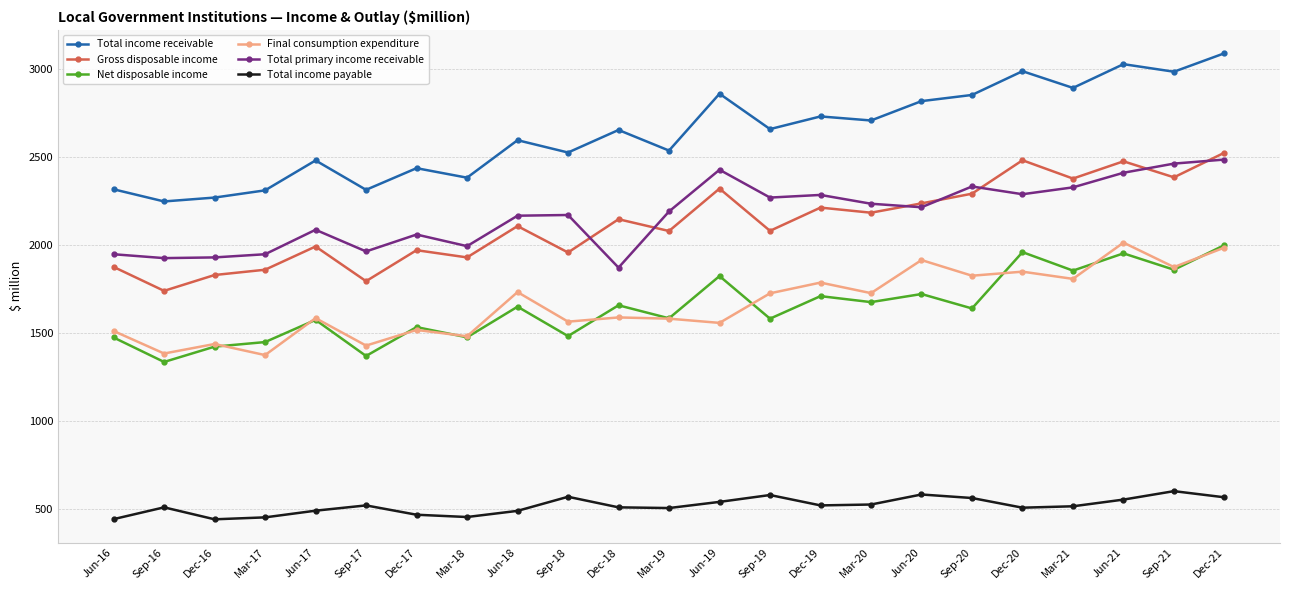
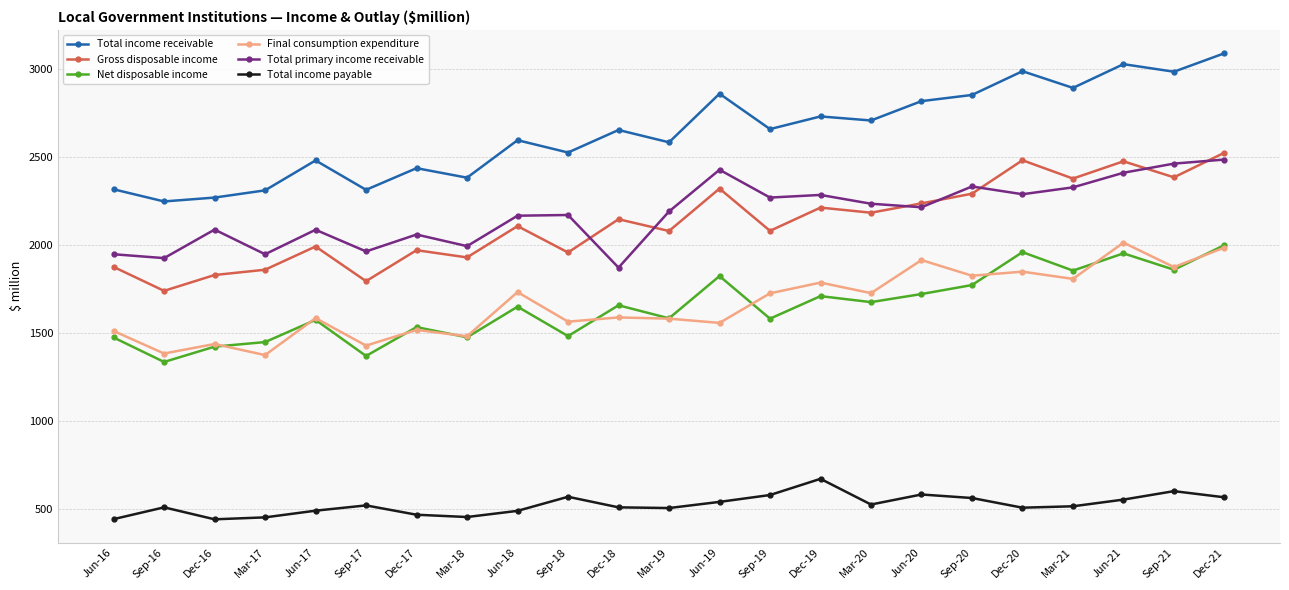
Total primary income receivable, Dec-16: 1930 -> 2090
Total income receivable, Mar-19: 2540 -> 2580
Total income payable, Dec-19: 520 -> 670
Net disposable income, Sep-20: 1640 -> 1770
